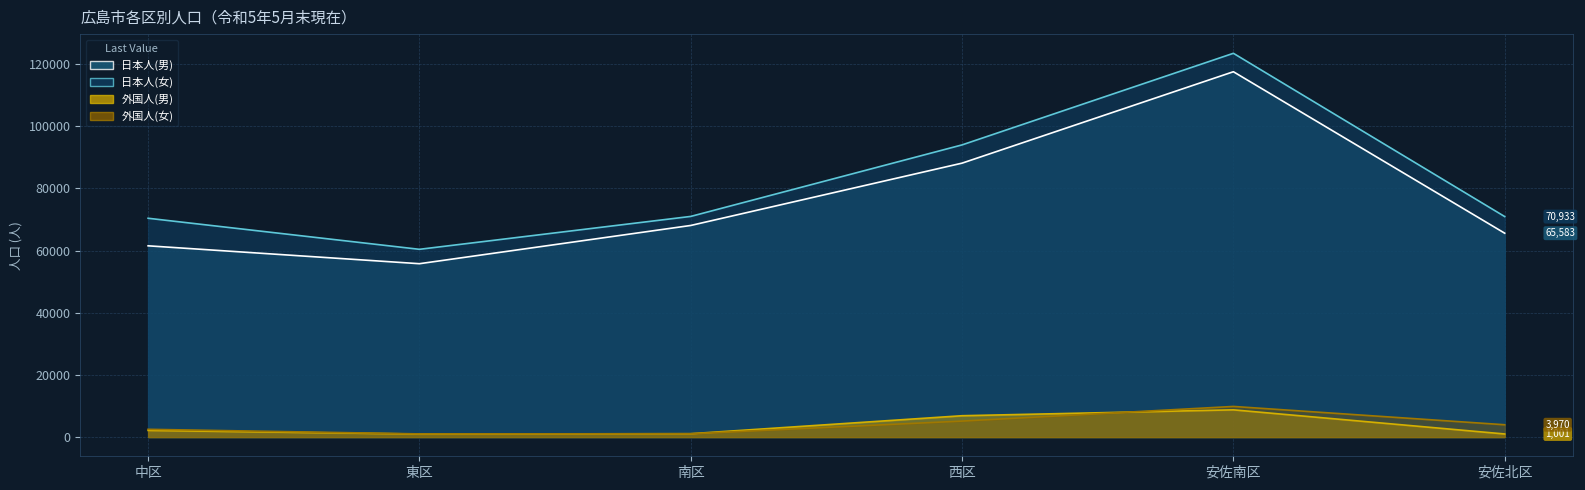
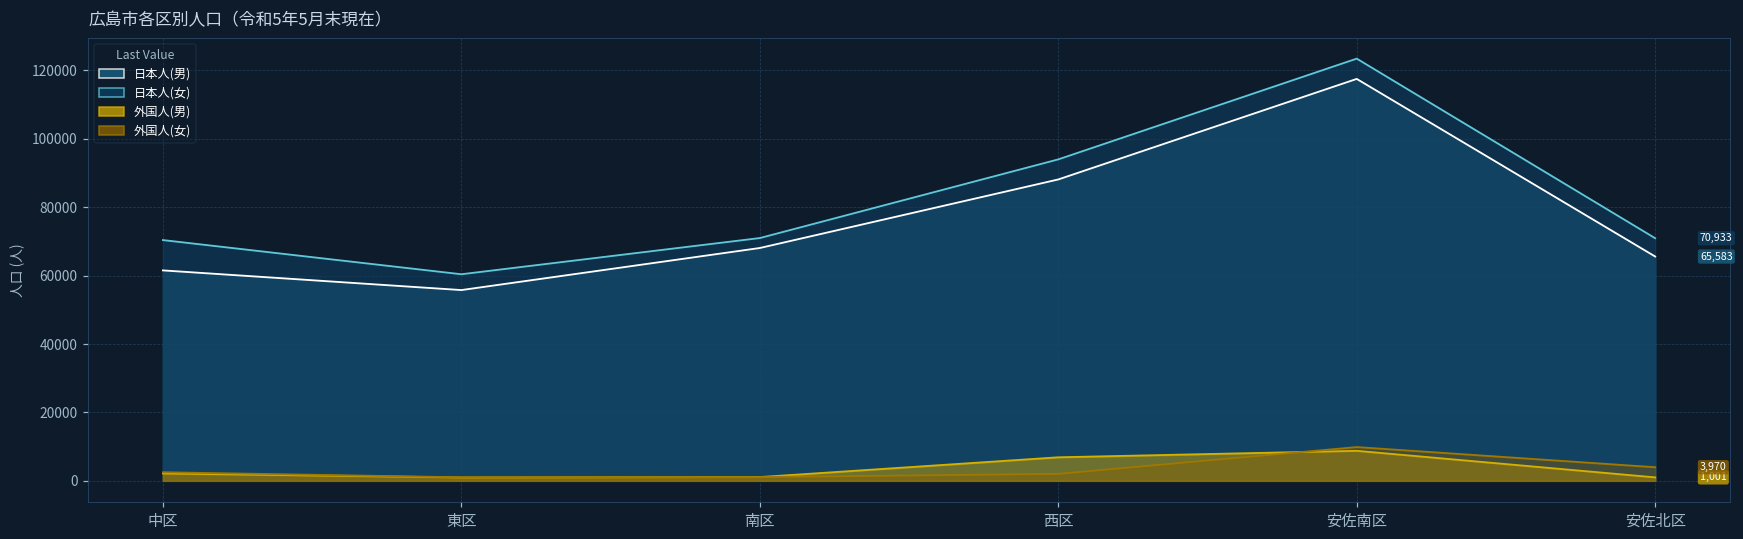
外国人(女), 西区: 5000 -> 2000
